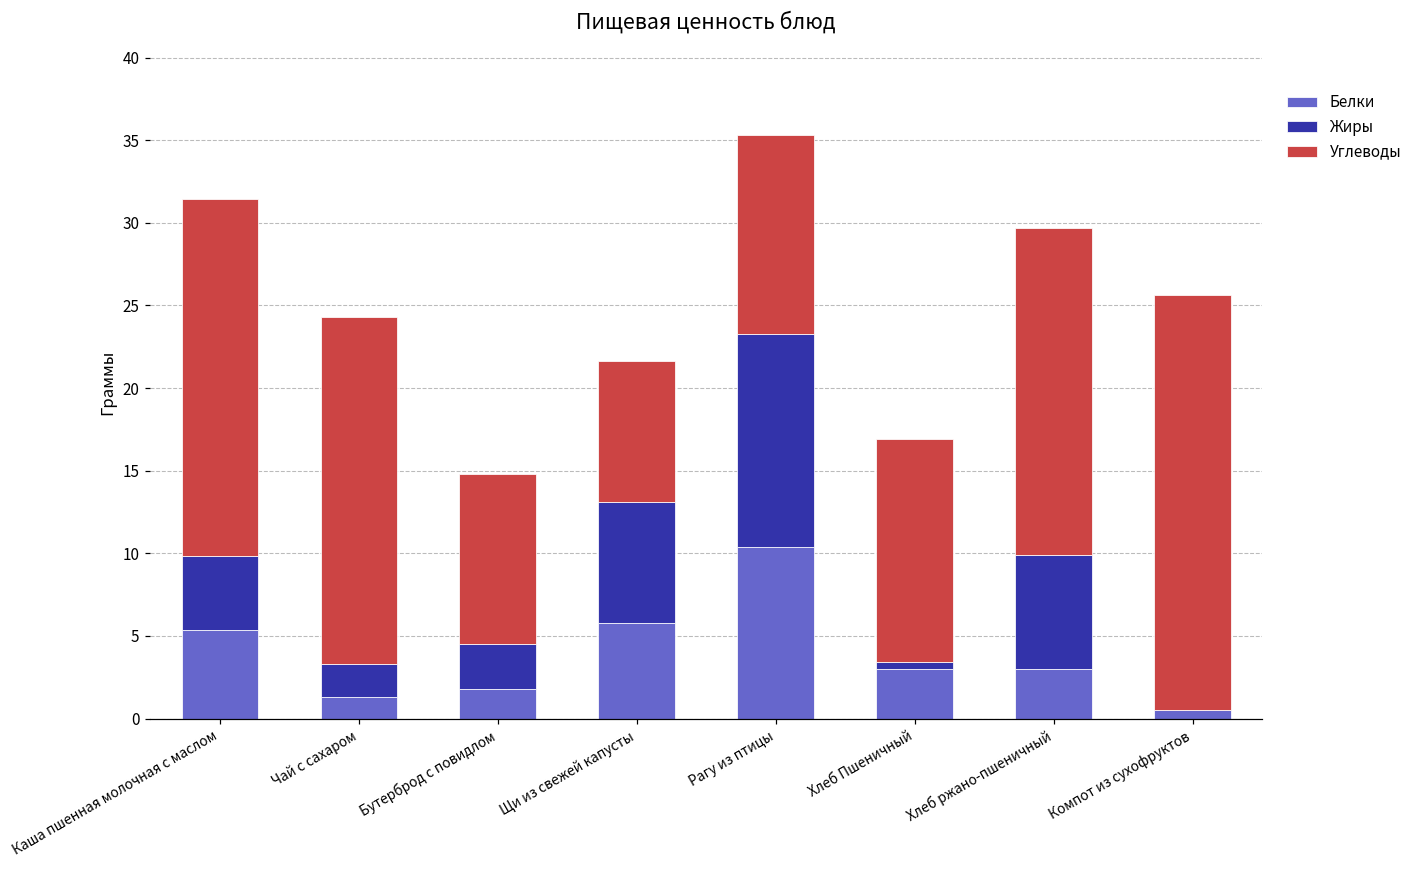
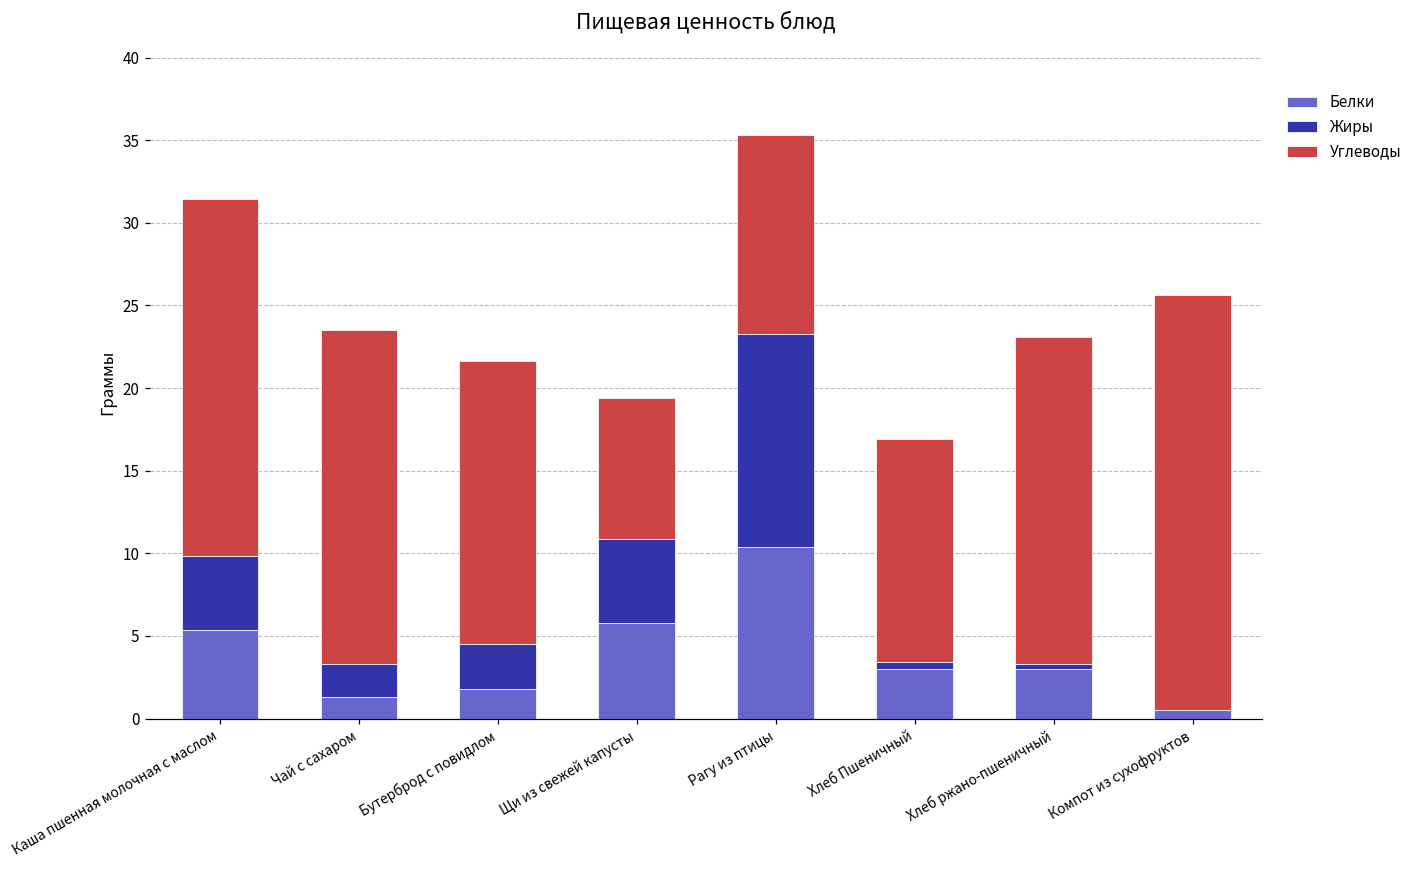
Углеводы, Чай с сахаром: 21.0 -> 20.2
Углеводы, Бутерброд с повидлом: 10.2 -> 17.1
Жиры, Щи из свежей капусты: 7.3 -> 5.1
Жиры, Хлеб ржано-пшеничный: 6.9 -> 0.3
